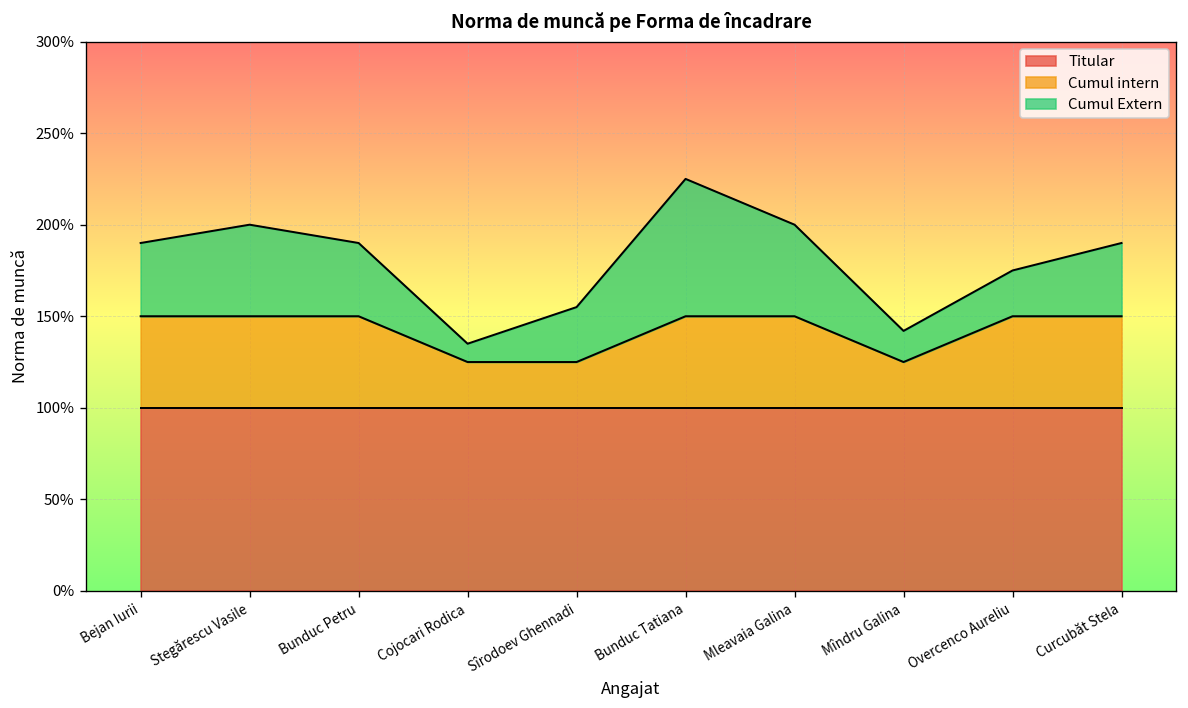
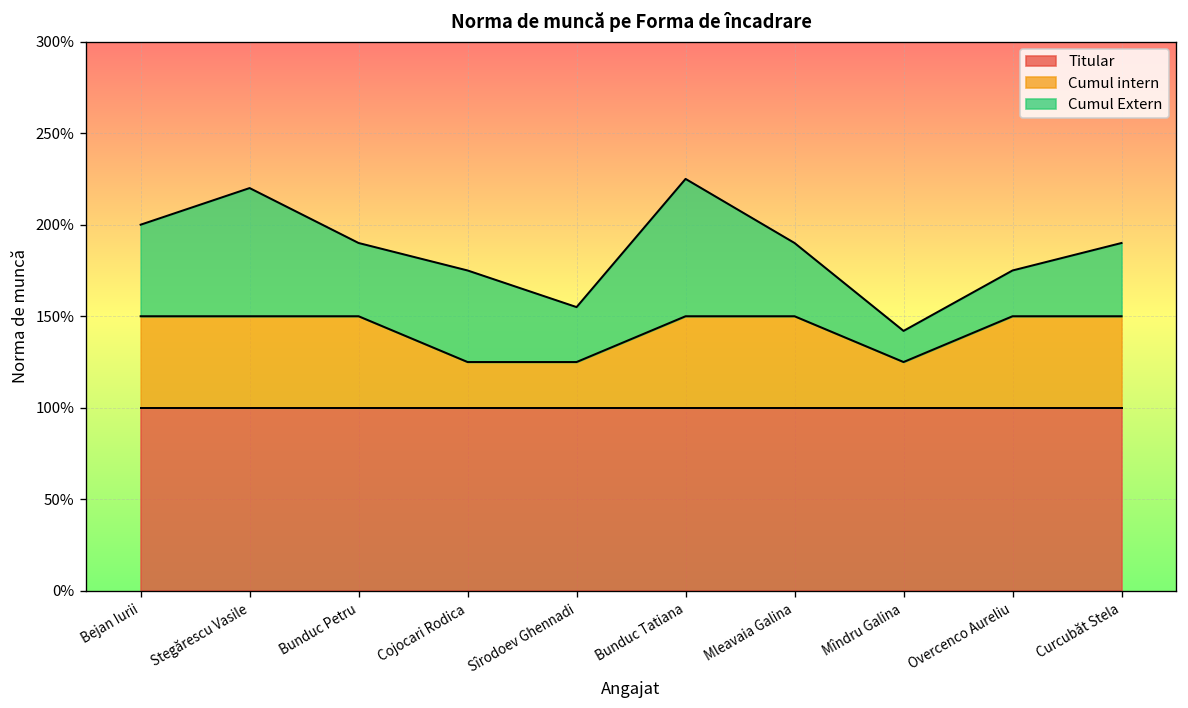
Cumul Extern, Bejan Iurii: 40% -> 50%
Cumul Extern, Stegărescu Vasile: 50% -> 70%
Cumul Extern, Cojocari Rodica: 10% -> 50%
Cumul Extern, Mleavaia Galina: 50% -> 40%
